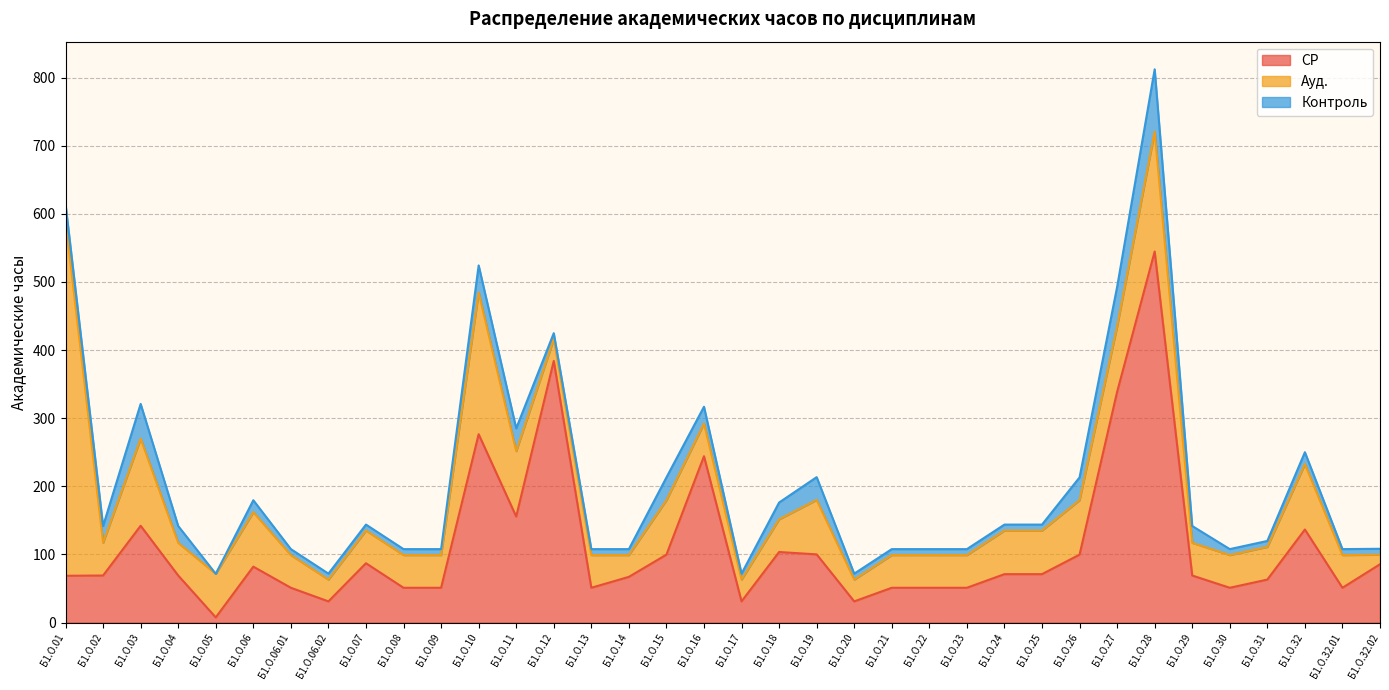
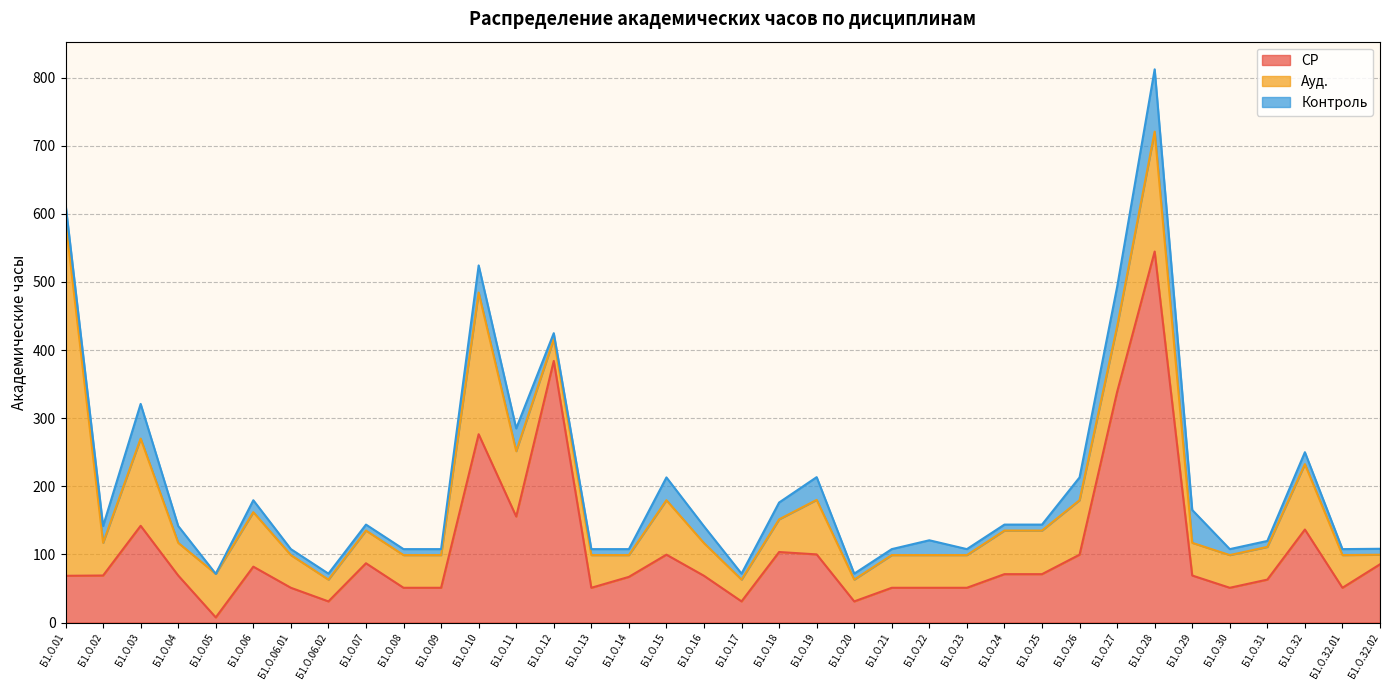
СР, Б1.О.16: 240 -> 70
Контроль, Б1.О.22: 10 -> 20
Контроль, Б1.О.29: 20 -> 50
